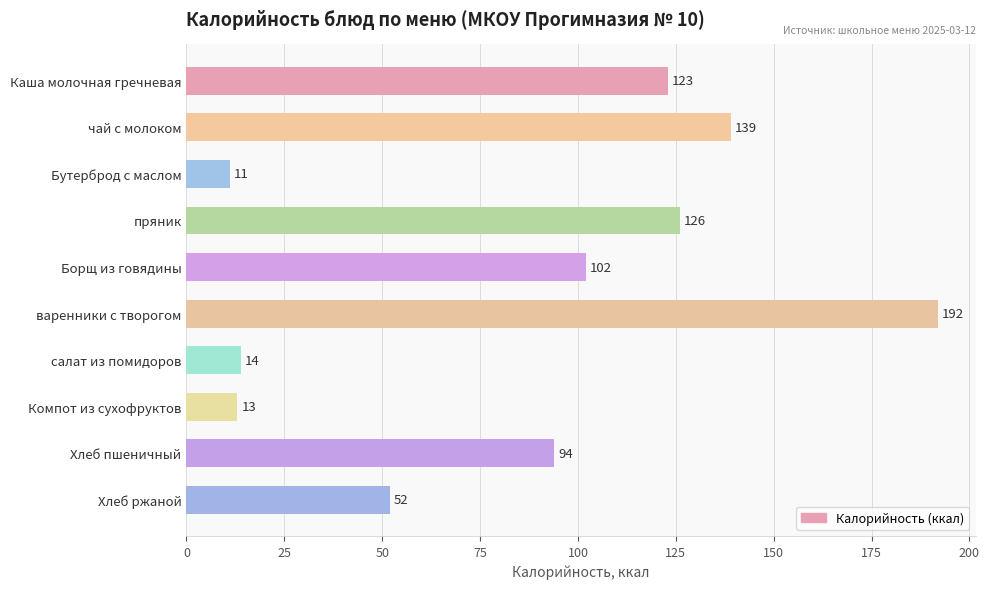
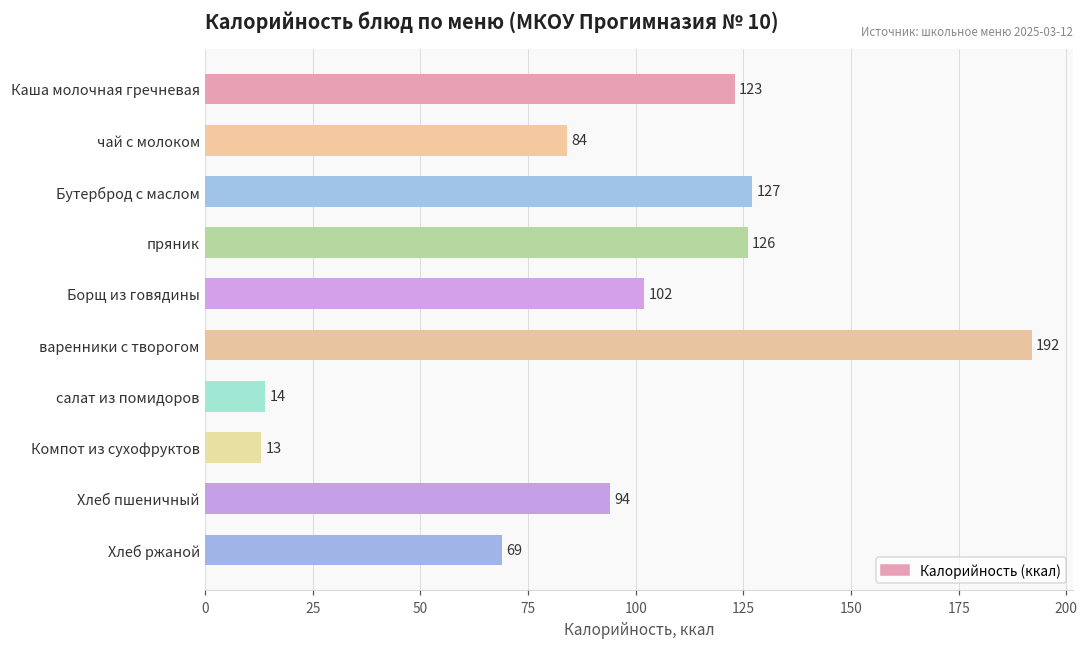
чай с молоком: 139 -> 84
Бутерброд с маслом: 11 -> 127
Хлеб ржаной: 52 -> 69
